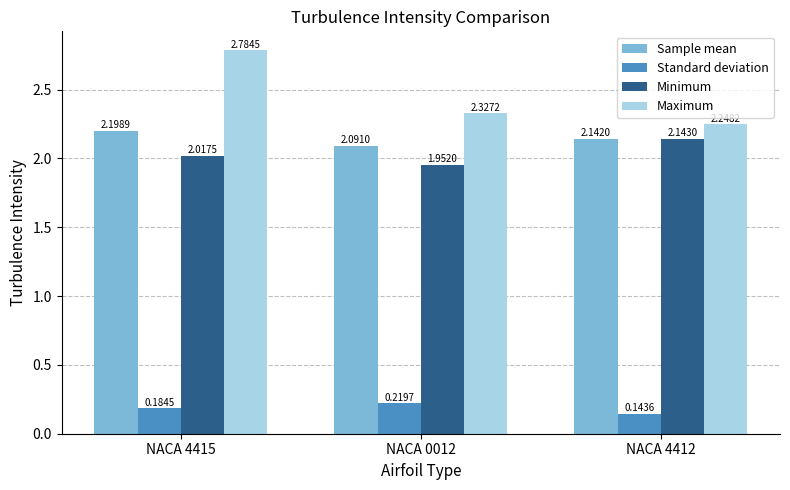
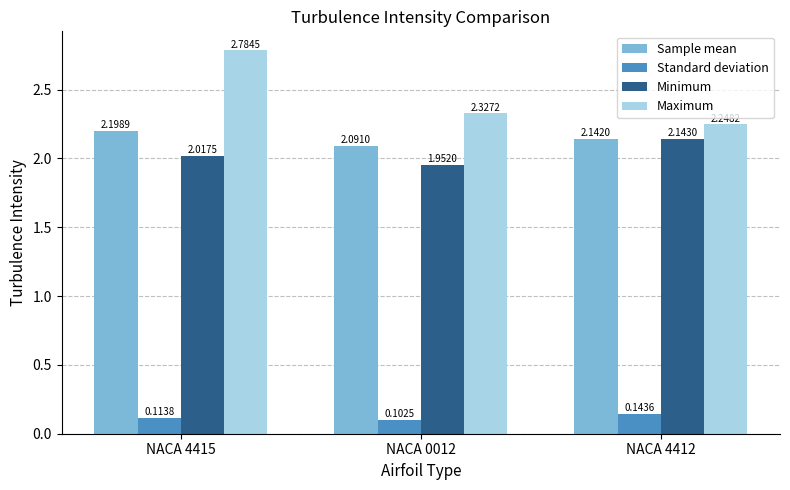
Standard deviation, NACA 4415: 0.1845 -> 0.1138
Standard deviation, NACA 0012: 0.2197 -> 0.1025
